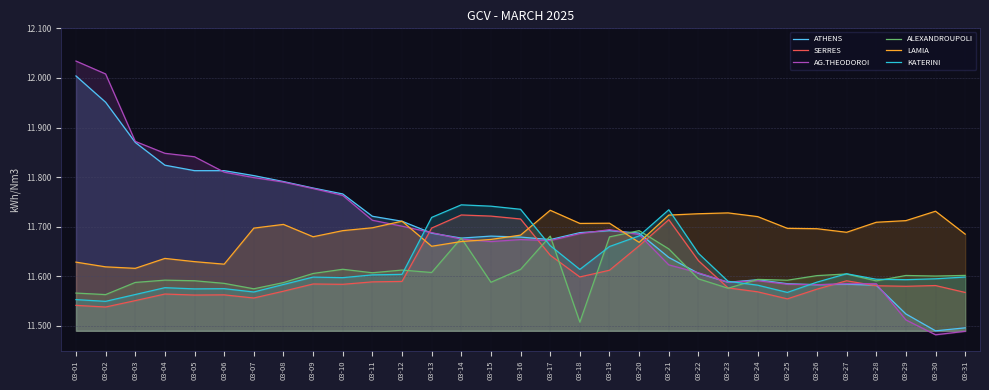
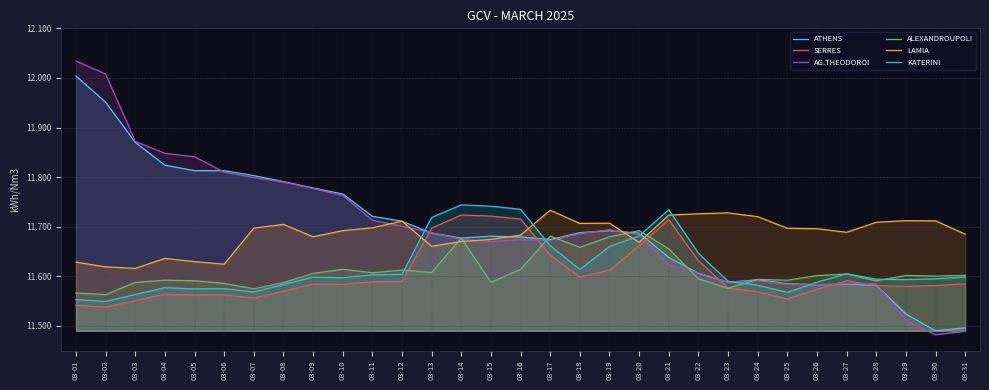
ALEXANDROUPOLI, 03-18: 11.51 -> 11.66
LAMIA, 03-30: 11.73 -> 11.71
SERRES, 03-31: 11.57 -> 11.58
